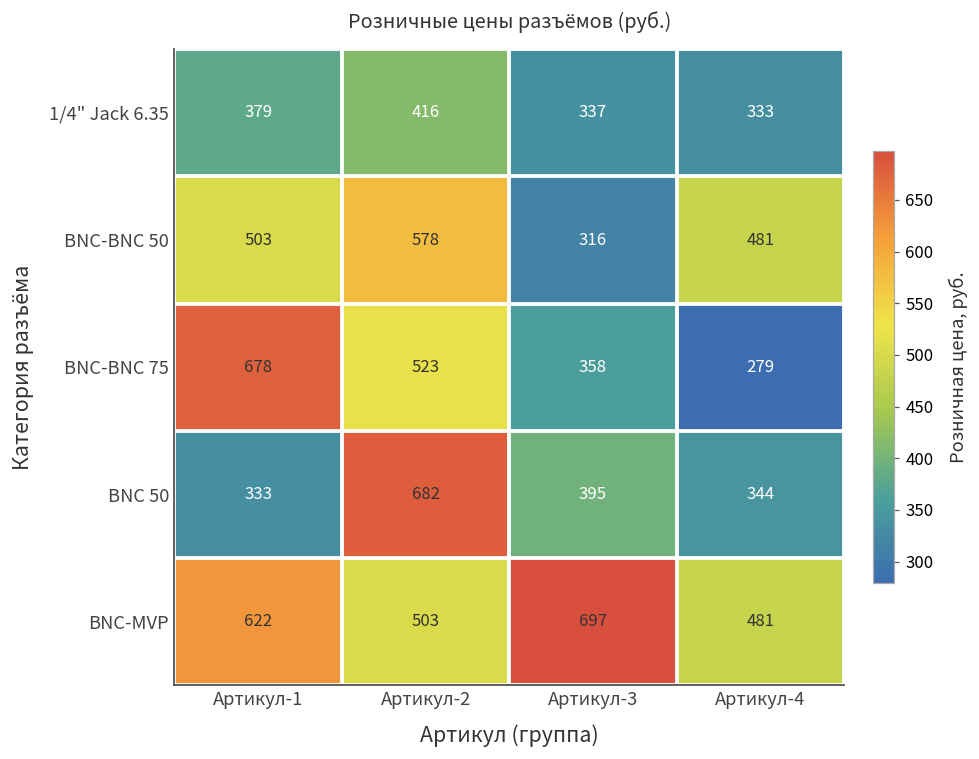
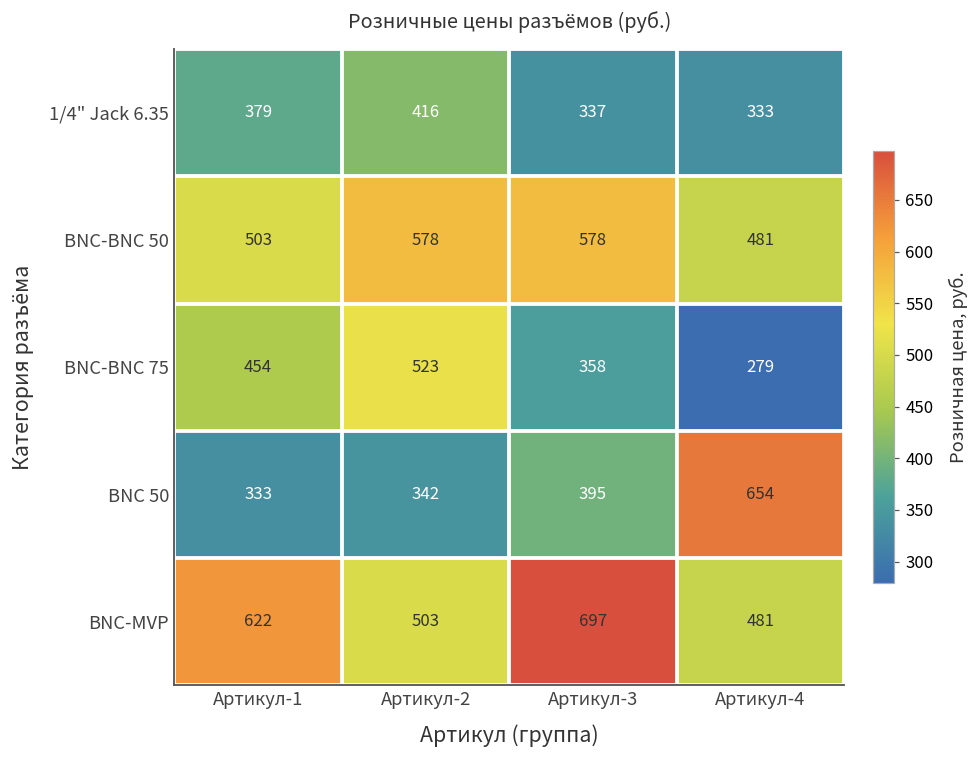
BNC-BNC 50, Артикул-3: 316 -> 578
BNC-BNC 75, Артикул-1: 678 -> 454
BNC 50, Артикул-2: 682 -> 342
BNC 50, Артикул-4: 344 -> 654
